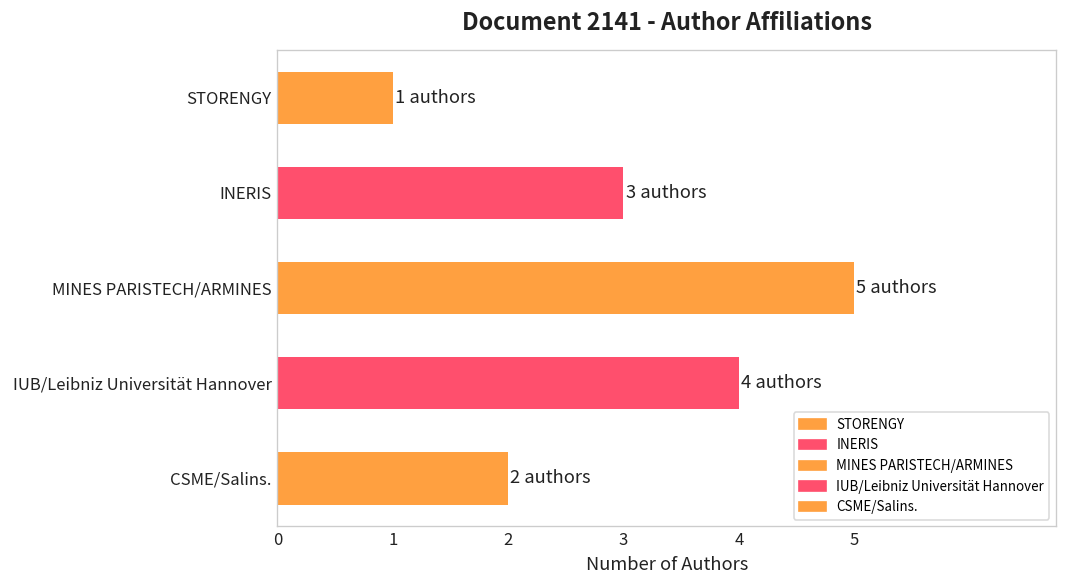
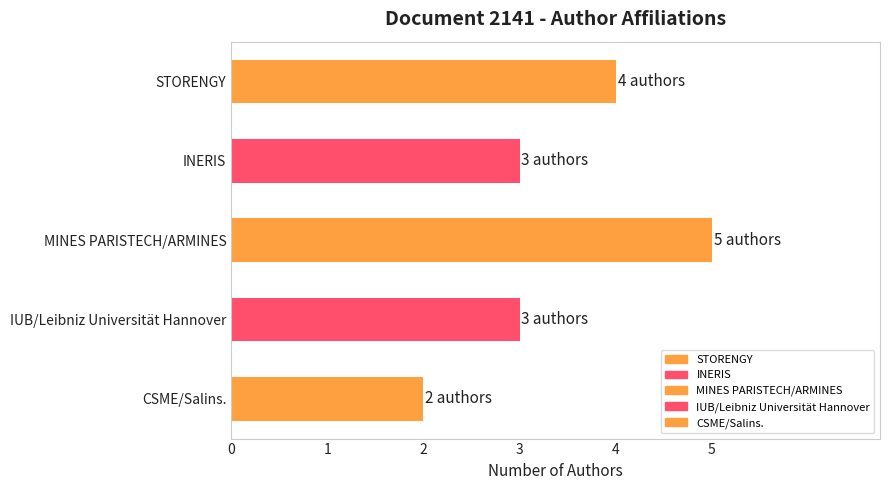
STORENGY: 1 -> 4
IUB/Leibniz Universität Hannover: 4 -> 3
